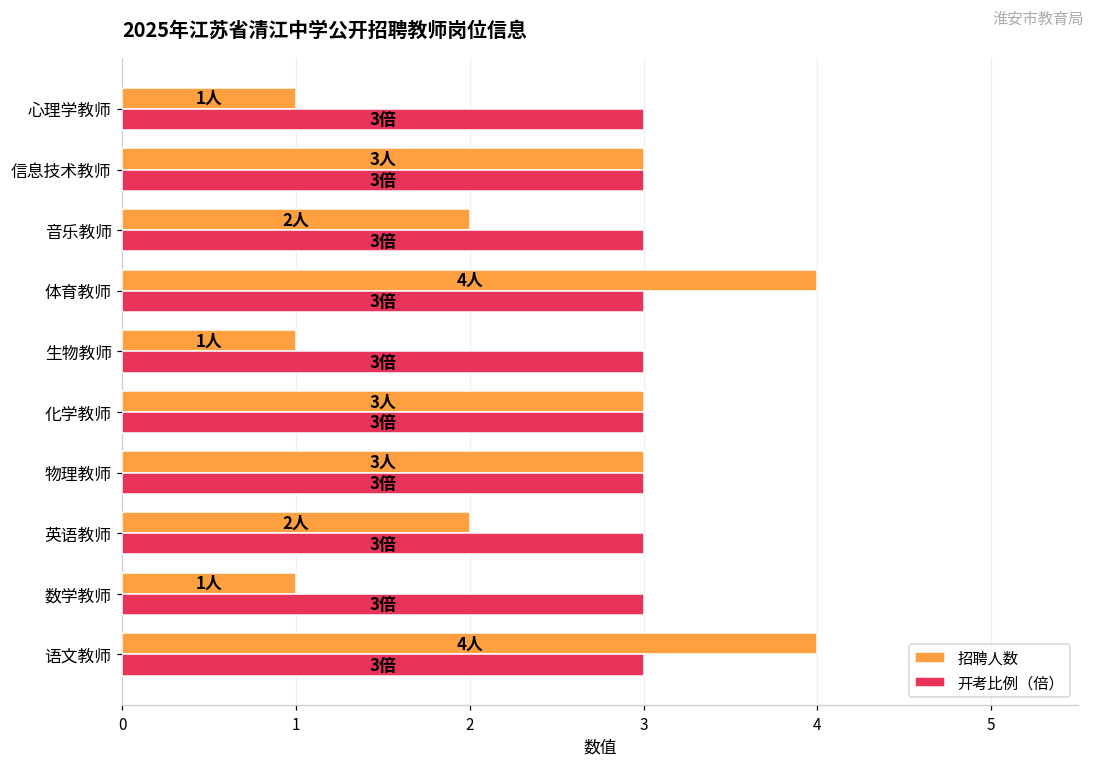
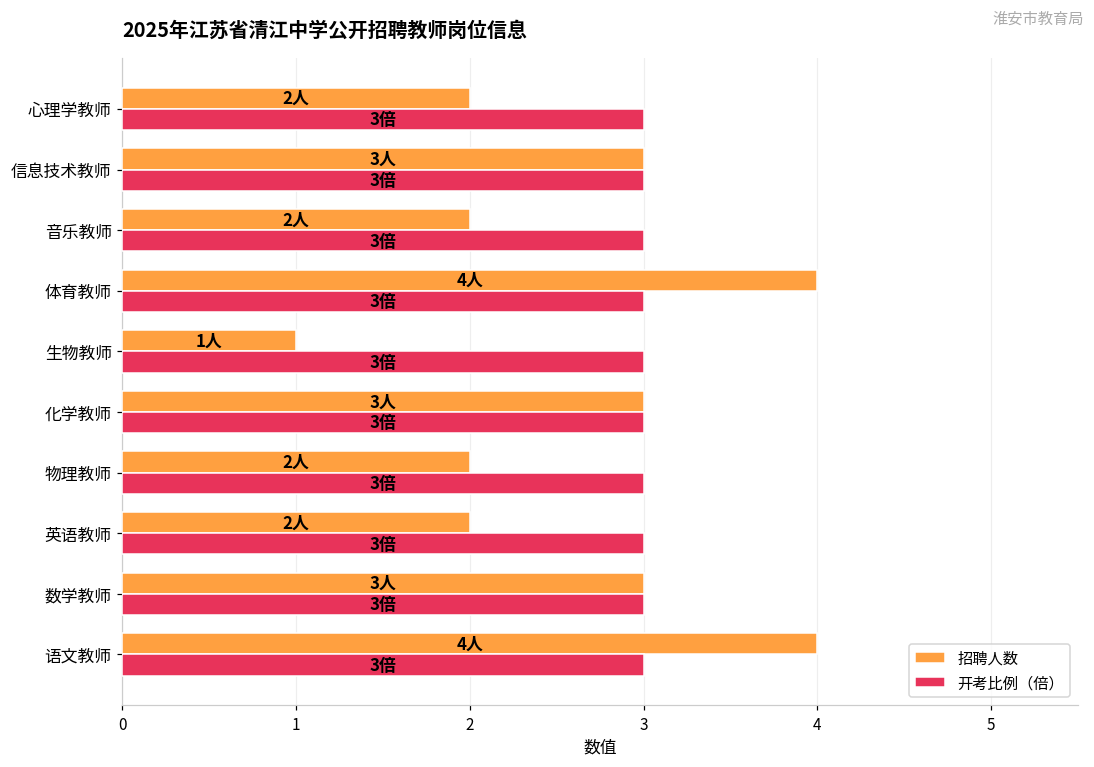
招聘人数, 心理学教师: 1人 -> 2人
招聘人数, 物理教师: 3人 -> 2人
招聘人数, 数学教师: 1人 -> 3人
